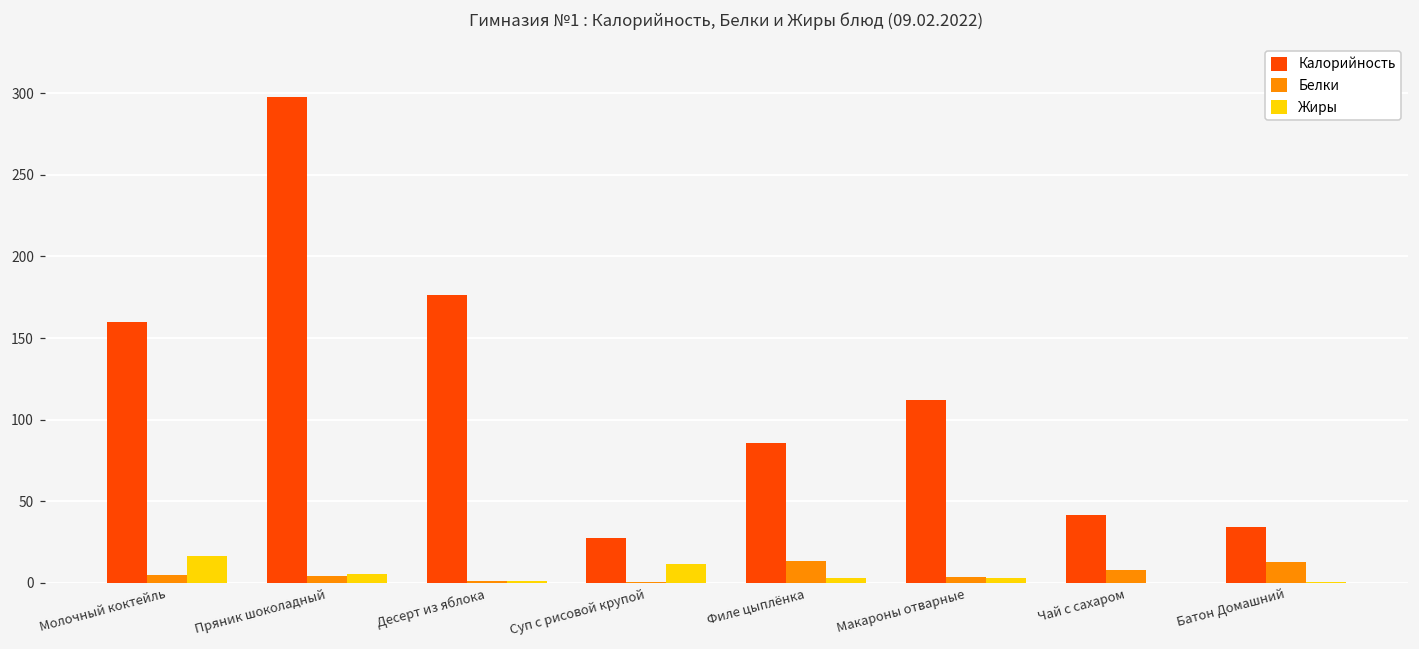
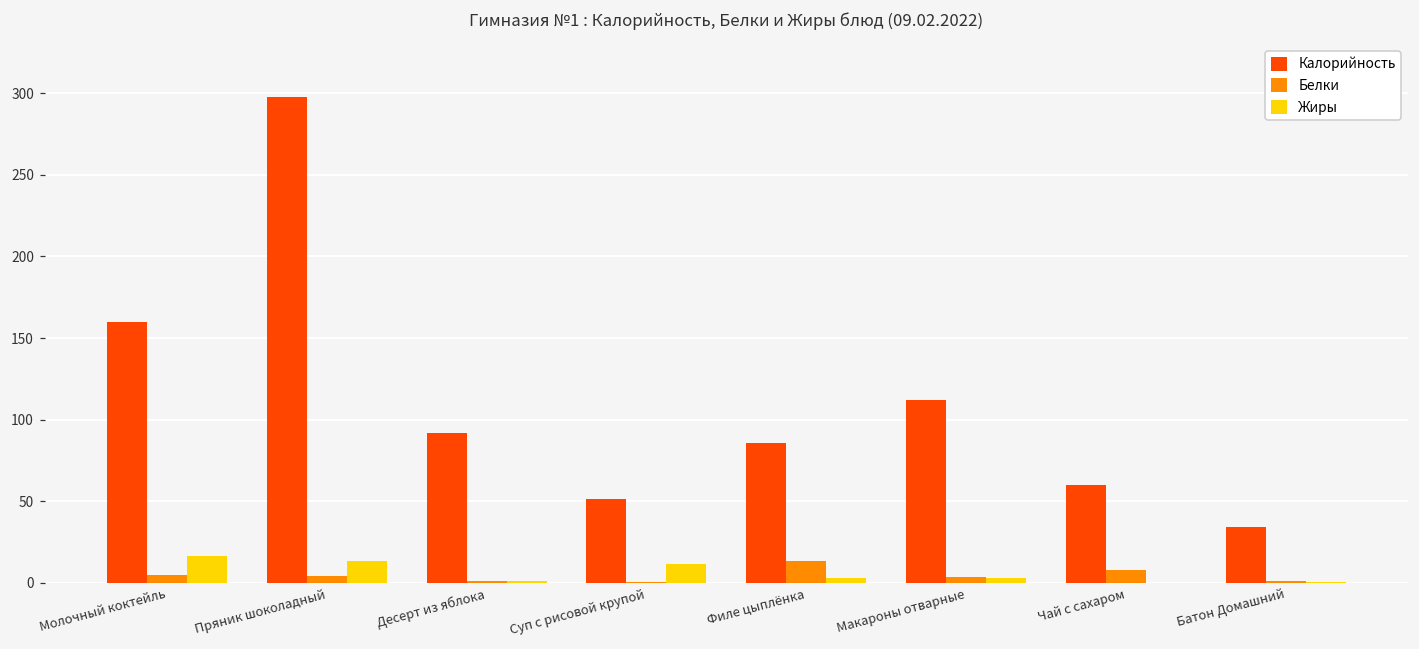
Жиры, Пряник шоколадный: 5 -> 13
Калорийность, Десерт из яблока: 176 -> 92
Калорийность, Суп с рисовой крупой: 27 -> 51
Калорийность, Чай с сахаром: 41 -> 60
Белки, Батон Домашний: 13 -> 1
